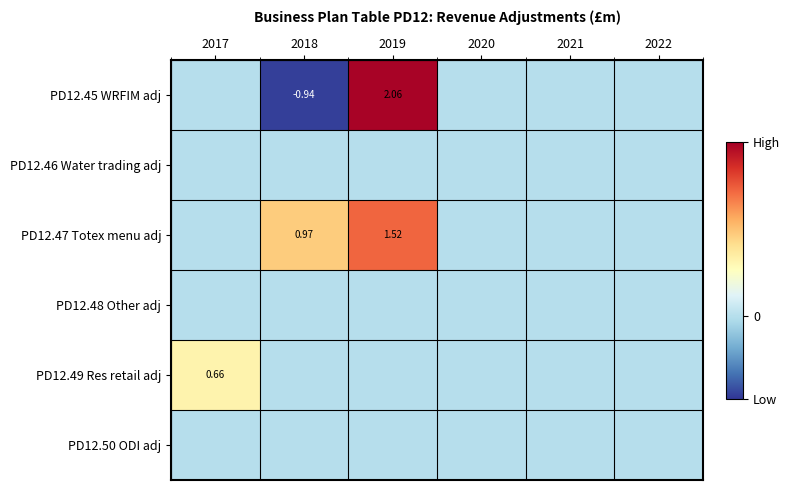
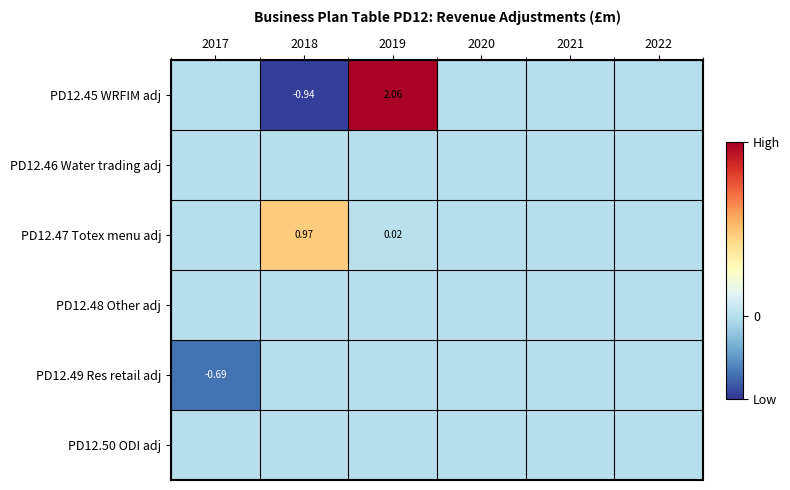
PD12.47 Totex menu adj, 2019: 1.52 -> 0.02
PD12.49 Res retail adj, 2017: 0.66 -> -0.69
